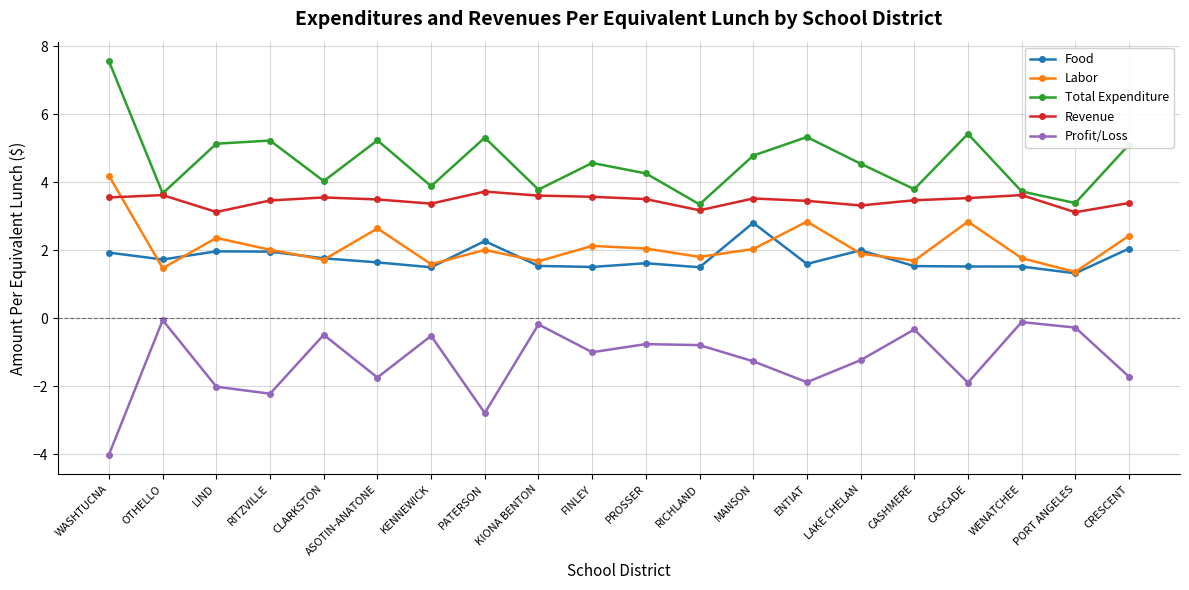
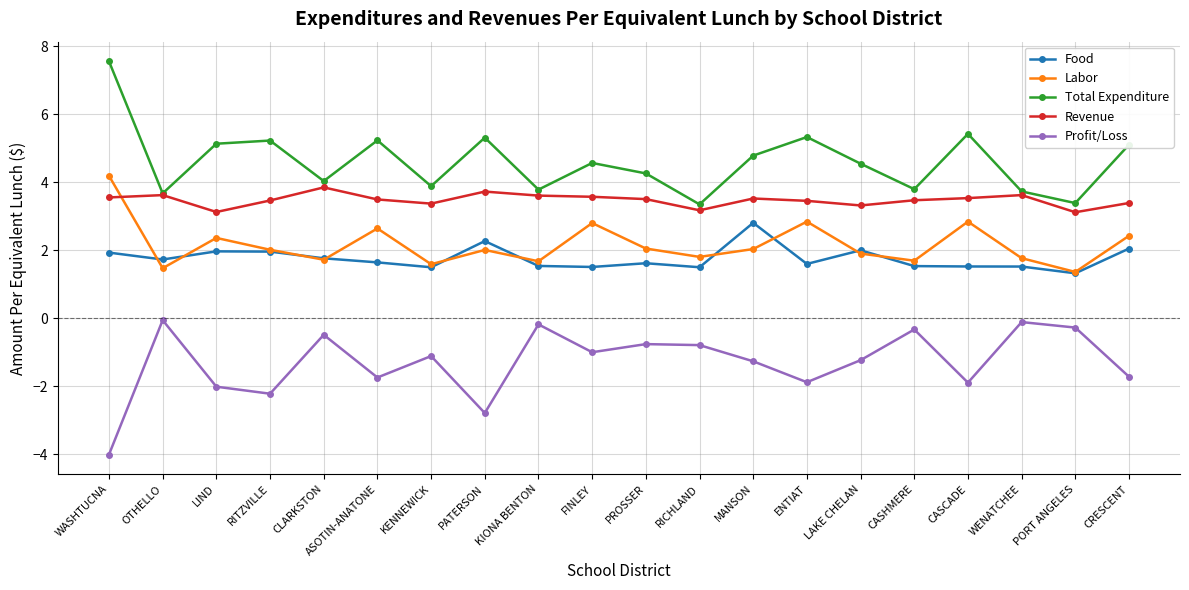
Revenue, CLARKSTON: 3.6 -> 3.9
Profit/Loss, KENNEWICK: -0.5 -> -1.1
Labor, FINLEY: 2.1 -> 2.8
